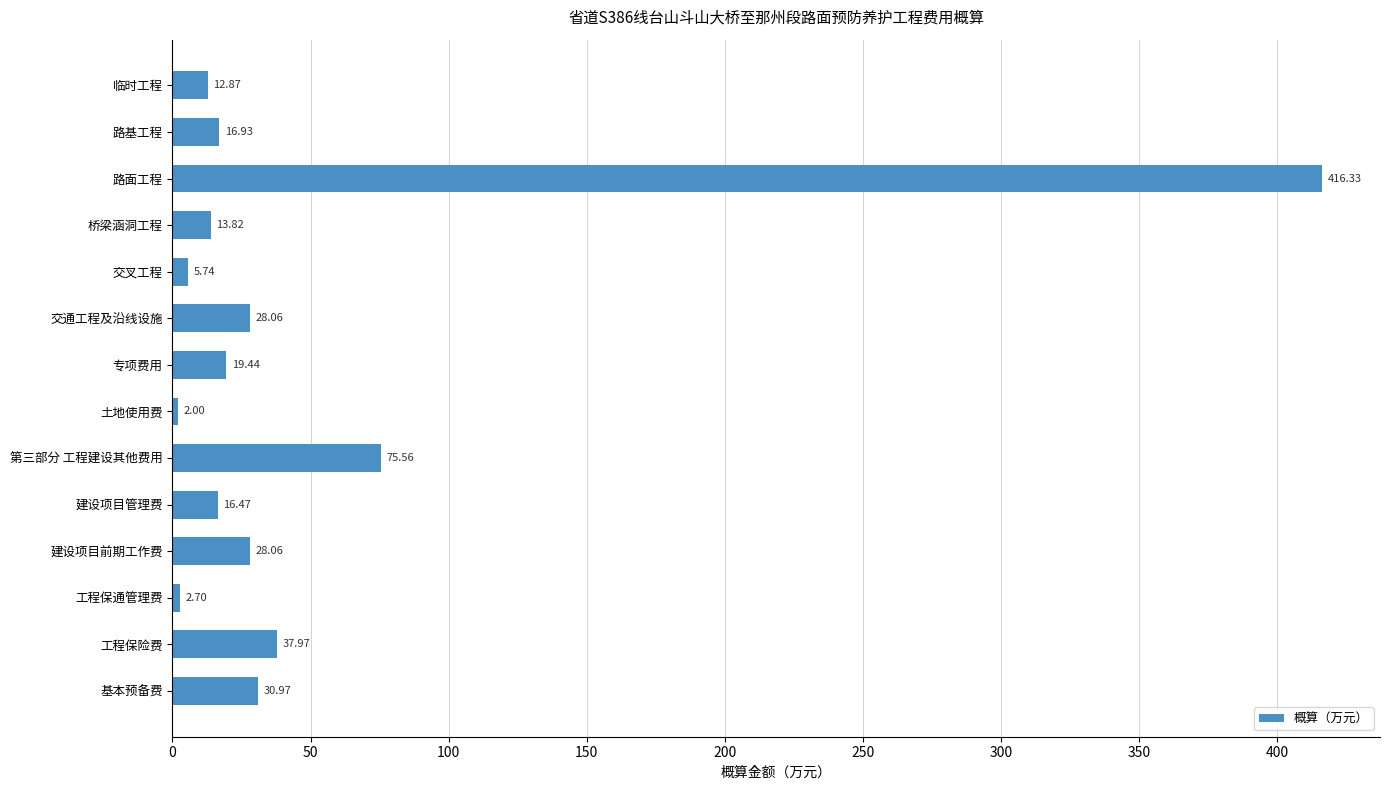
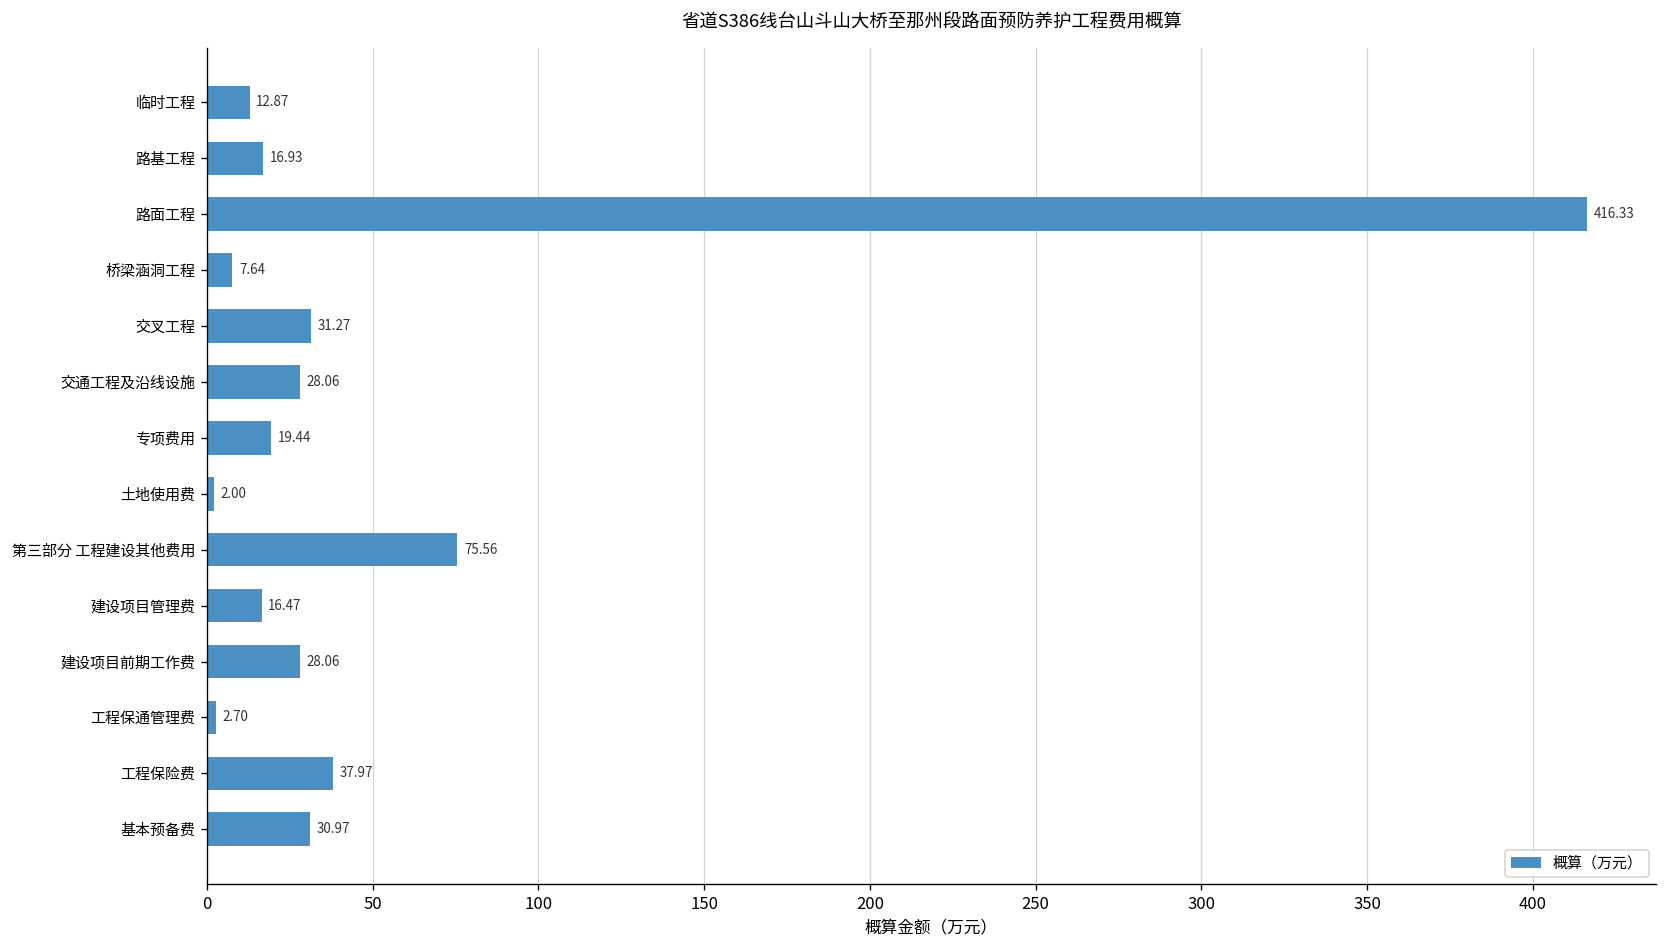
桥梁涵洞工程: 13.82 -> 7.64
交叉工程: 5.74 -> 31.27
